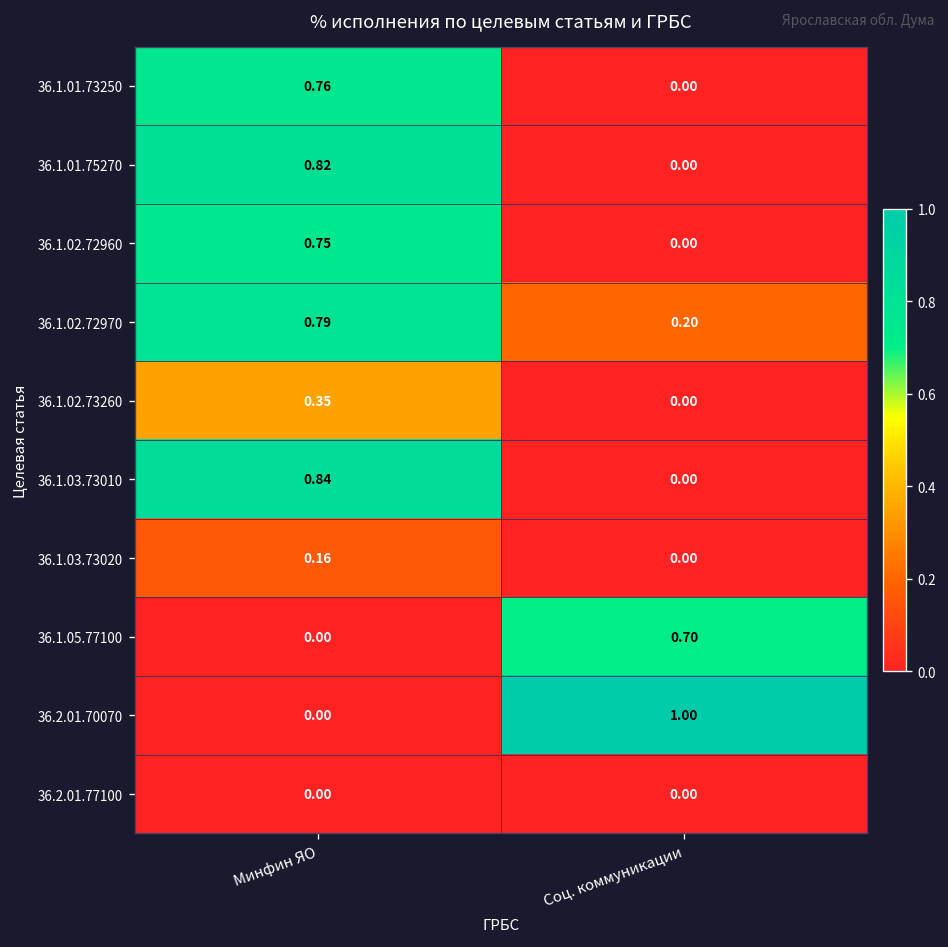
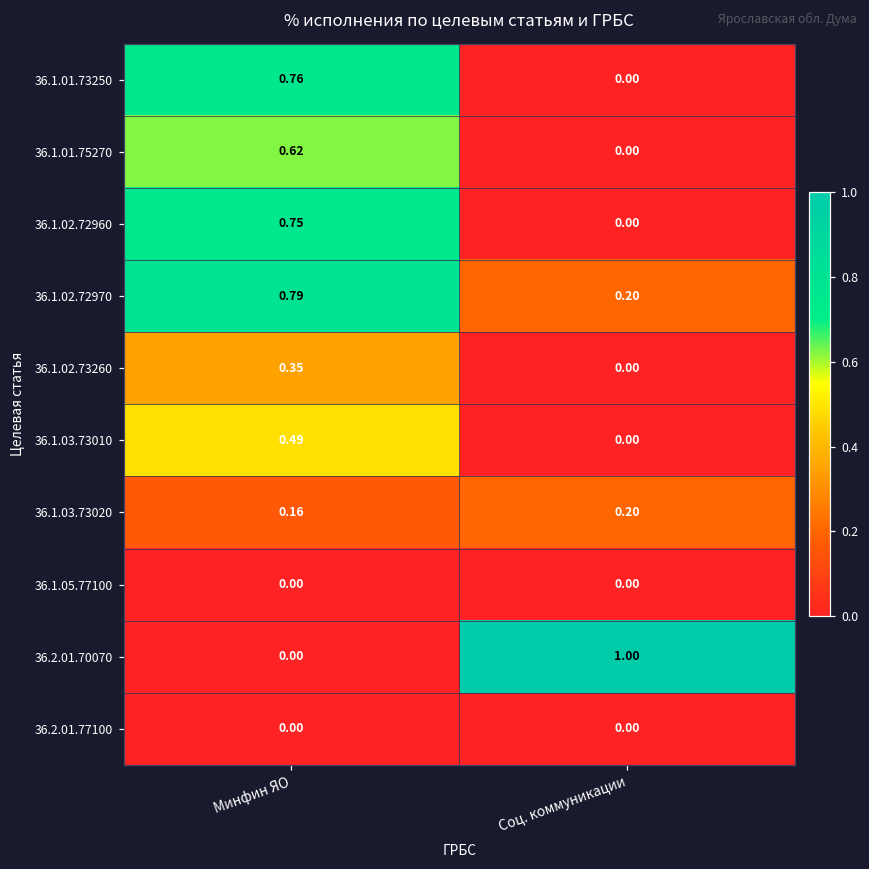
36.1.01.75270, Минфин ЯО: 0.82 -> 0.62
36.1.03.73010, Минфин ЯО: 0.84 -> 0.49
36.1.03.73020, Соц. коммуникации: 0.00 -> 0.20
36.1.05.77100, Соц. коммуникации: 0.70 -> 0.00
